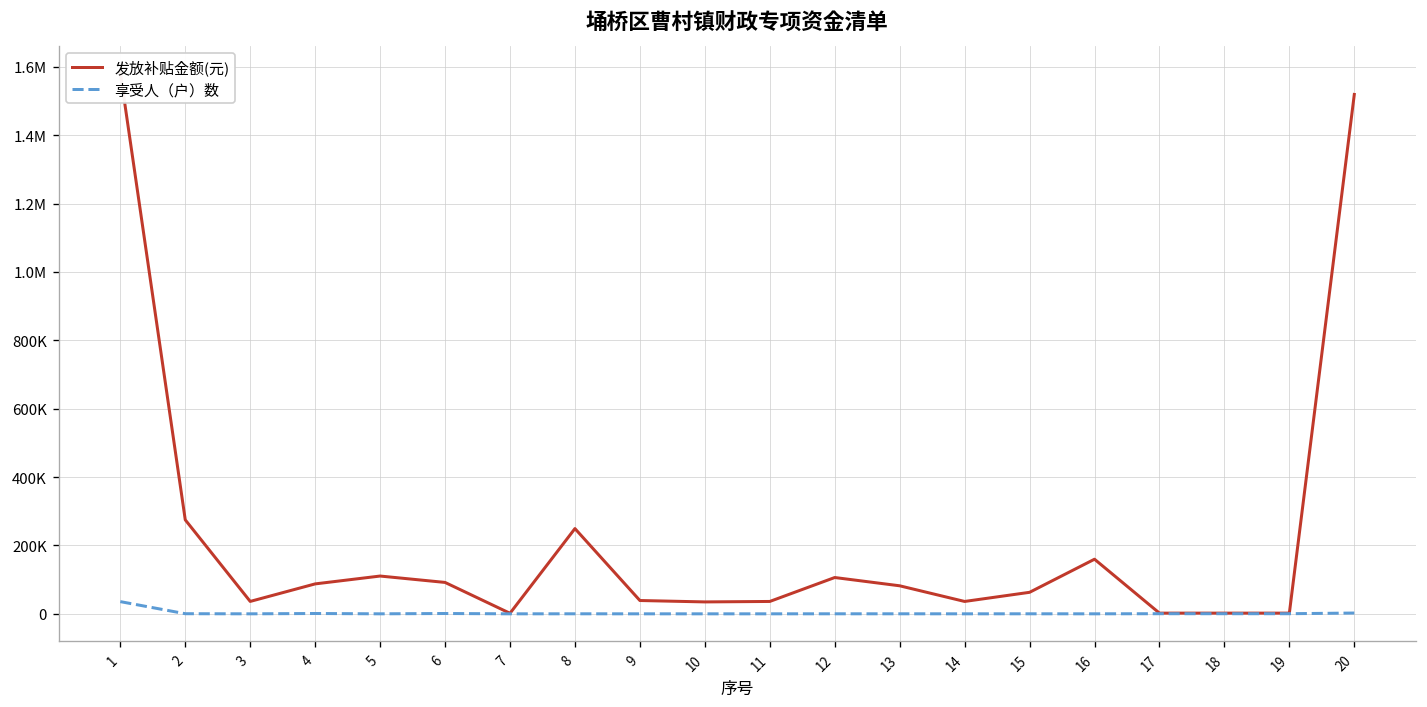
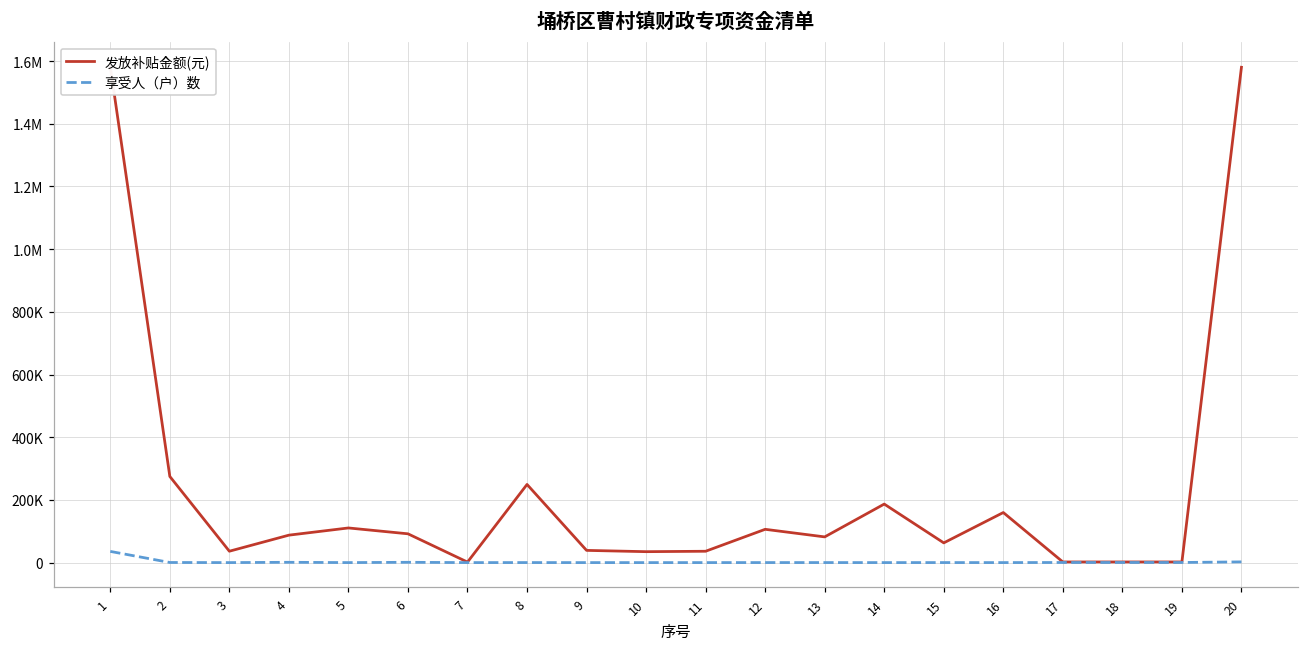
发放补贴金额(元), 14: 40000 -> 190000
发放补贴金额(元), 20: 1520000 -> 1580000
